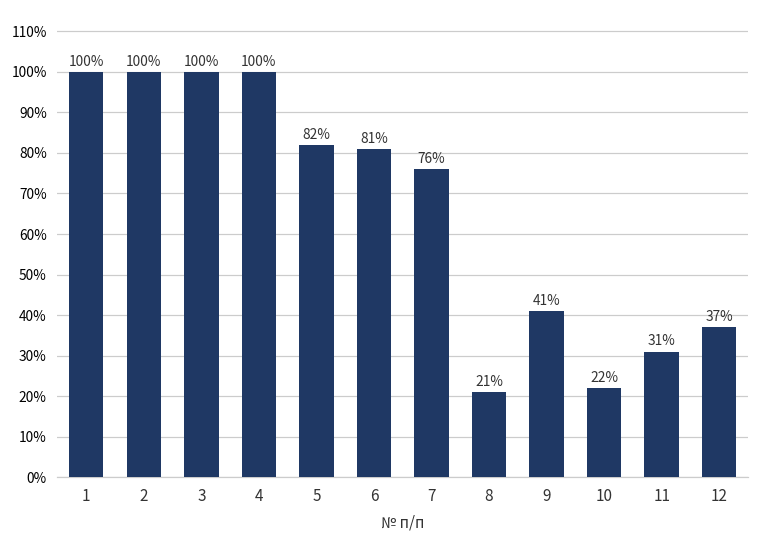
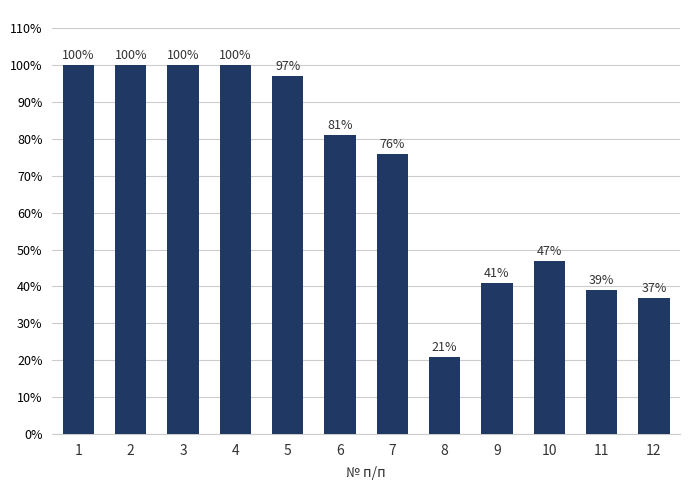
5: 82% -> 97%
10: 22% -> 47%
11: 31% -> 39%
